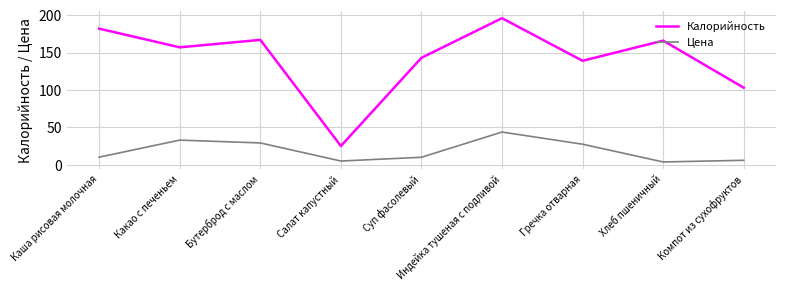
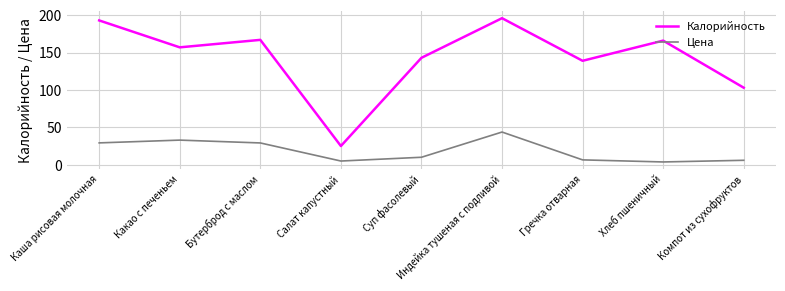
Калорийность, Каша рисовая молочная: 180 -> 190
Цена, Каша рисовая молочная: 10 -> 30
Цена, Гречка отварная: 30 -> 10
